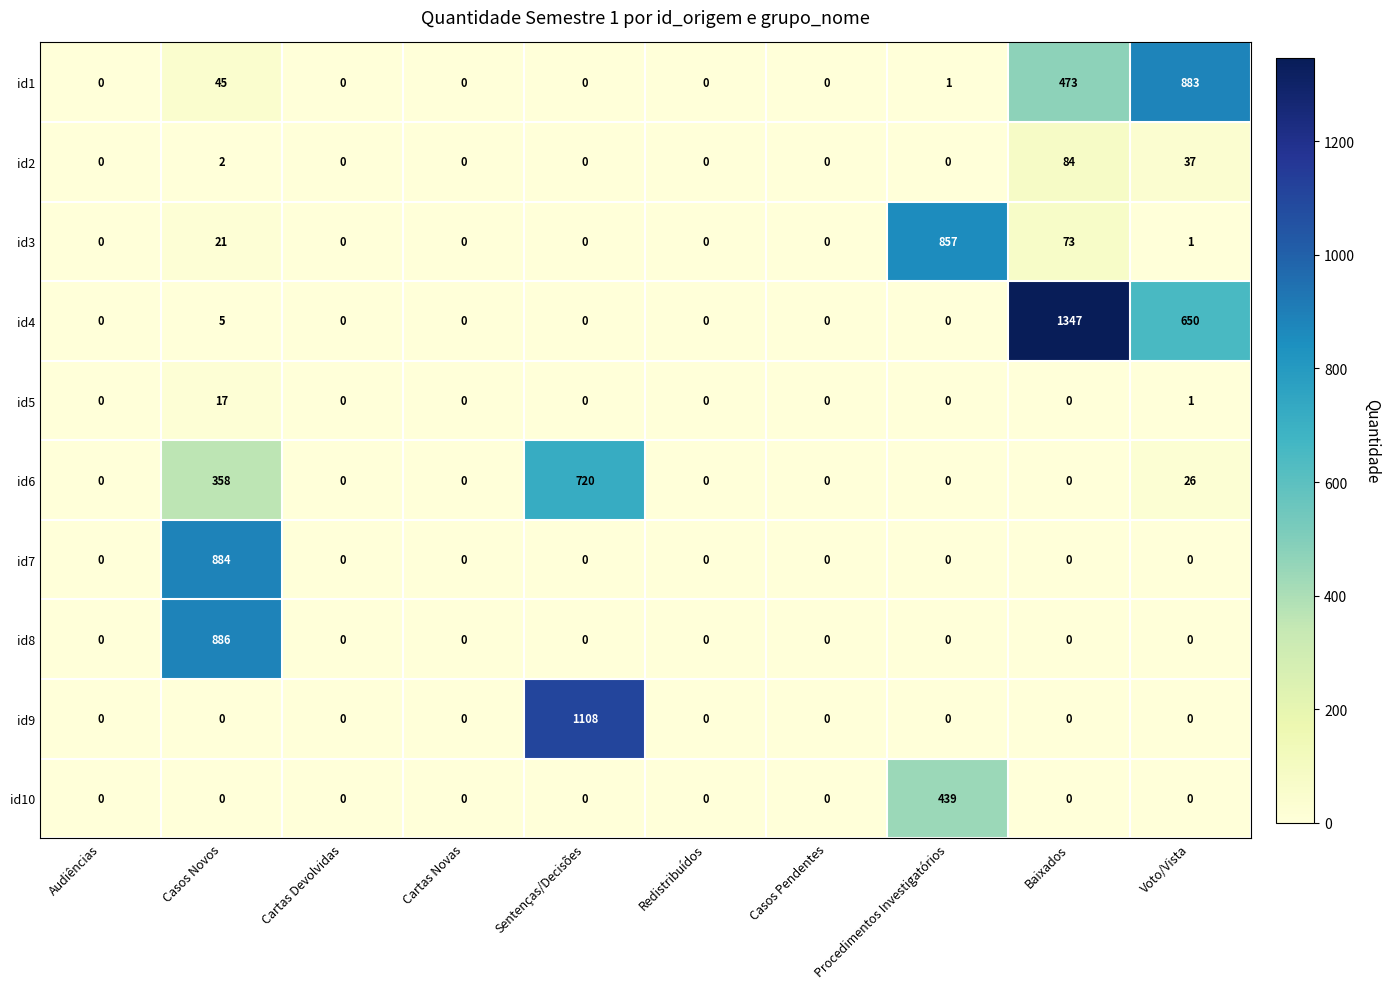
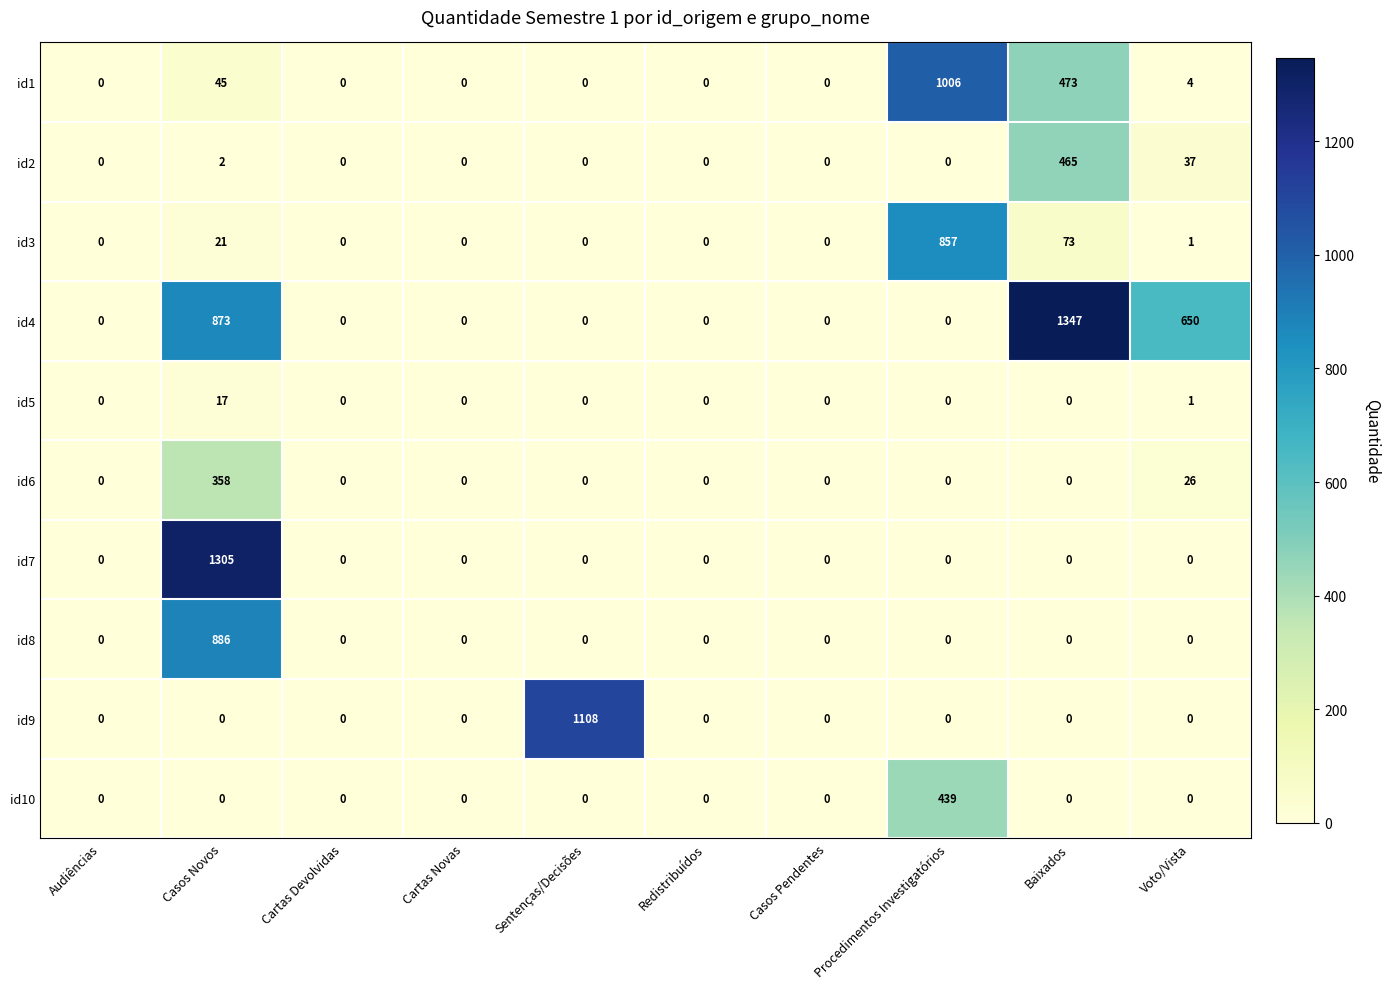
id1, Procedimentos Investigatórios: 1 -> 1006
id1, Voto/Vista: 883 -> 4
id2, Baixados: 84 -> 465
id4, Casos Novos: 5 -> 873
id6, Sentenças/Decisões: 720 -> 0
id7, Casos Novos: 884 -> 1305
